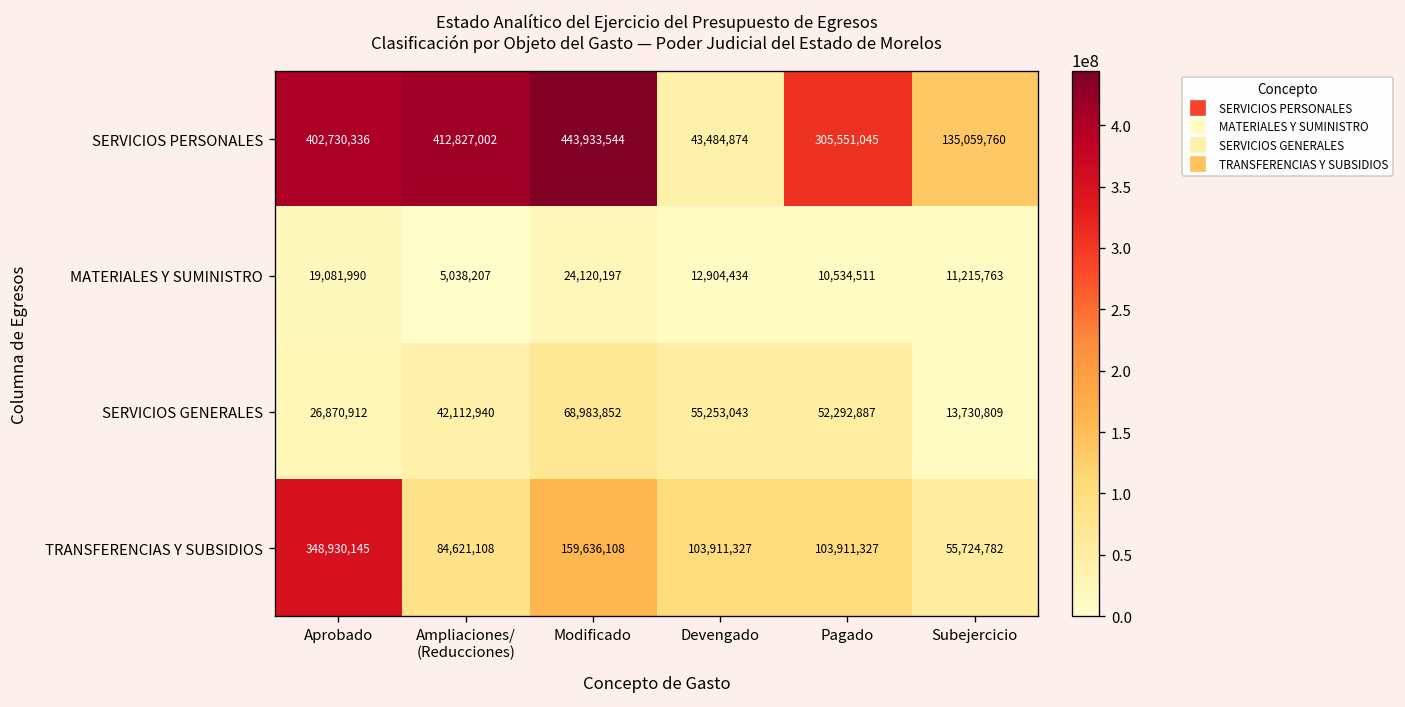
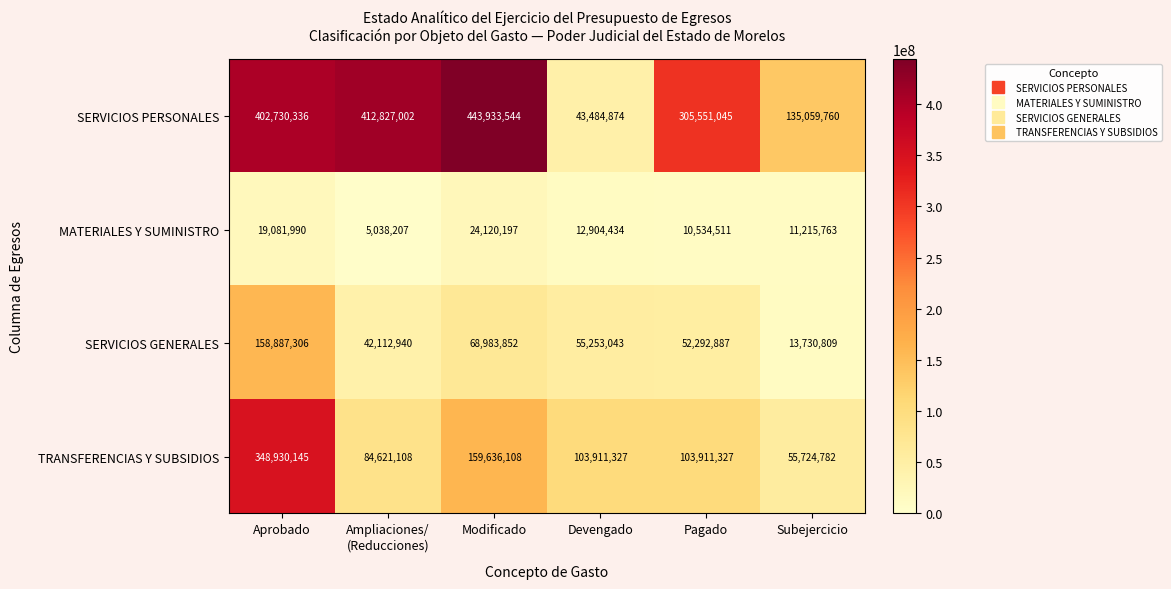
SERVICIOS GENERALES, Aprobado: 26,870,912 -> 158,887,306
